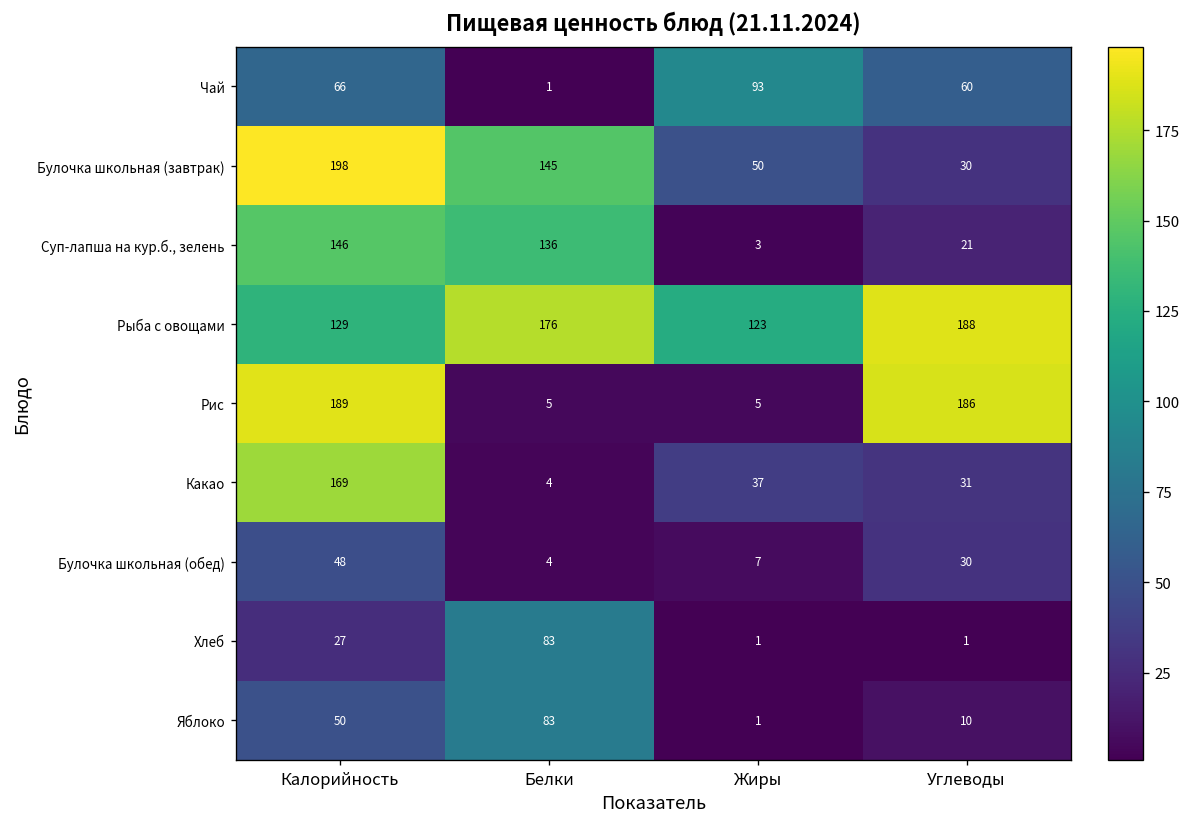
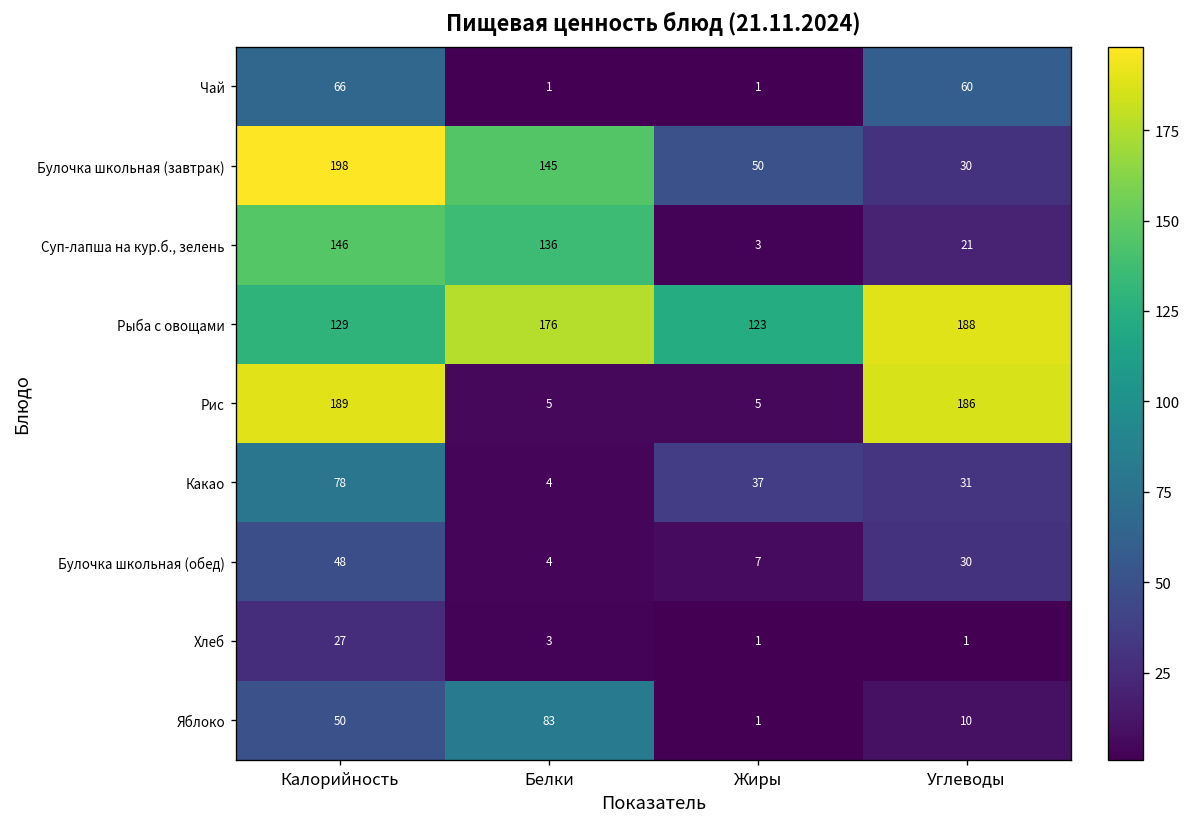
Чай, Жиры: 93 -> 1
Какао, Калорийность: 169 -> 78
Хлеб, Белки: 83 -> 3
